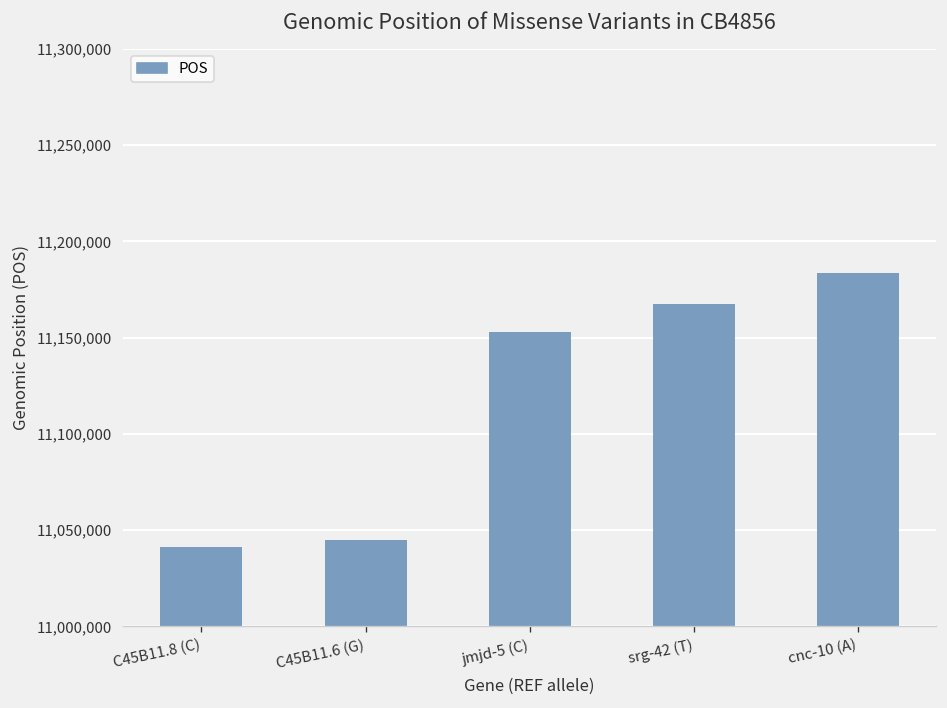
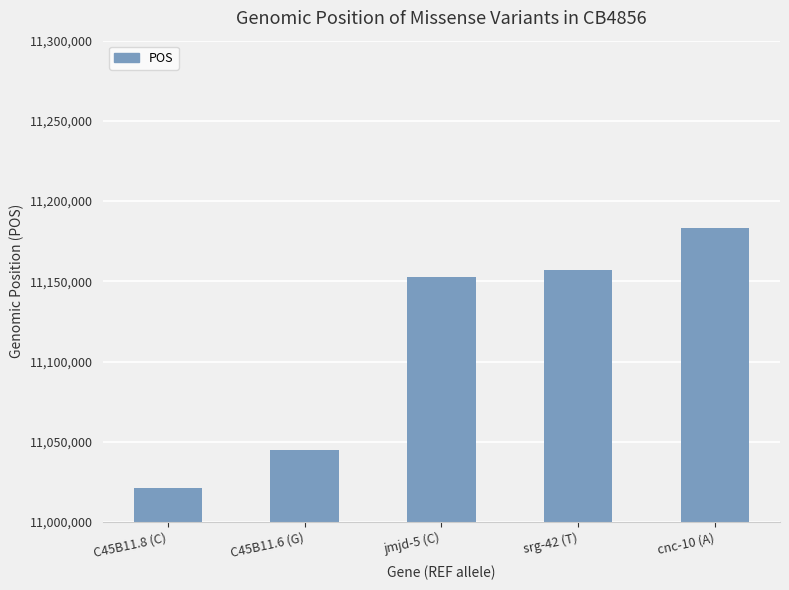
C45B11.8 (C): 11,041,000 -> 11,021,000
srg-42 (T): 11,168,000 -> 11,157,000
